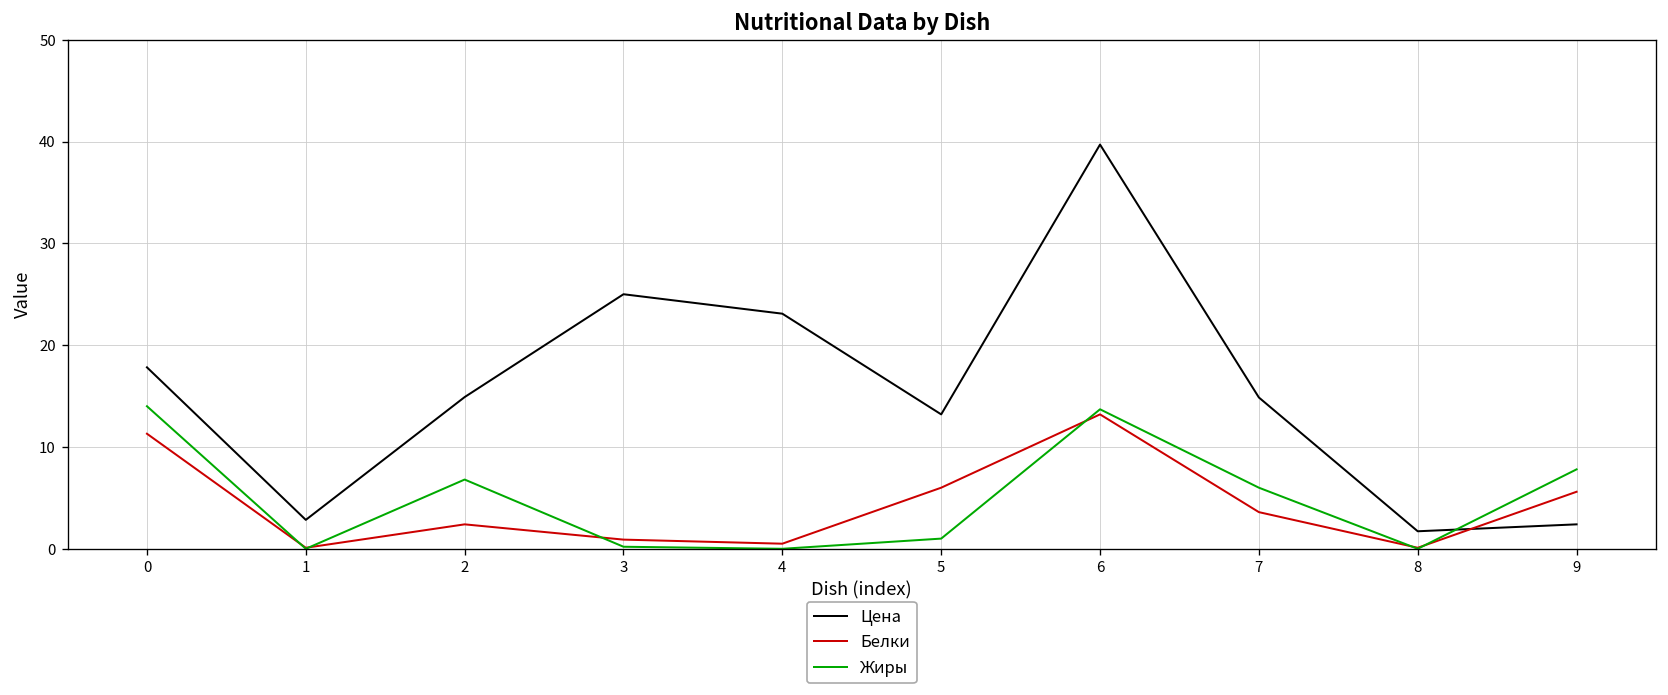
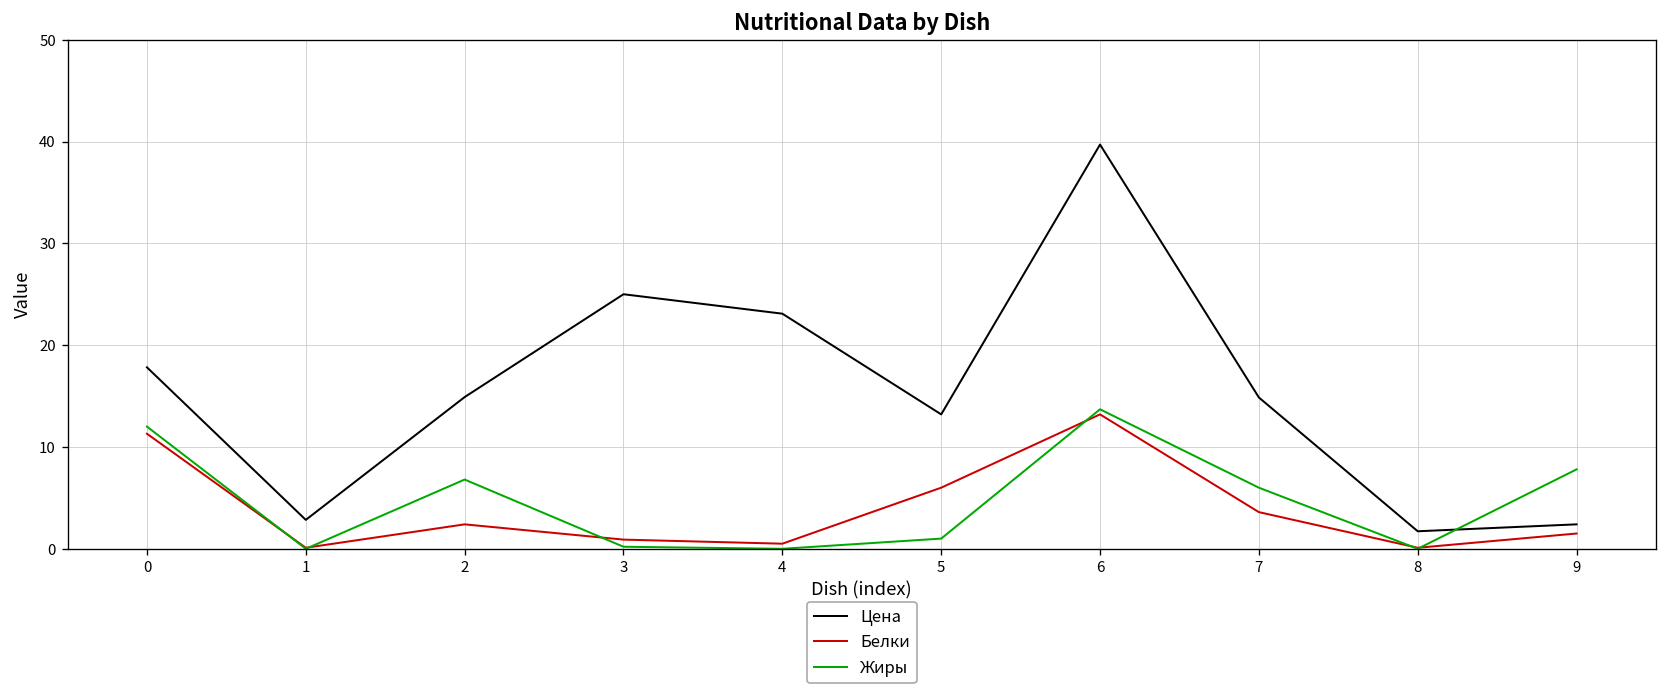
Жиры, 0: 14 -> 12
Белки, 9: 6 -> 2
